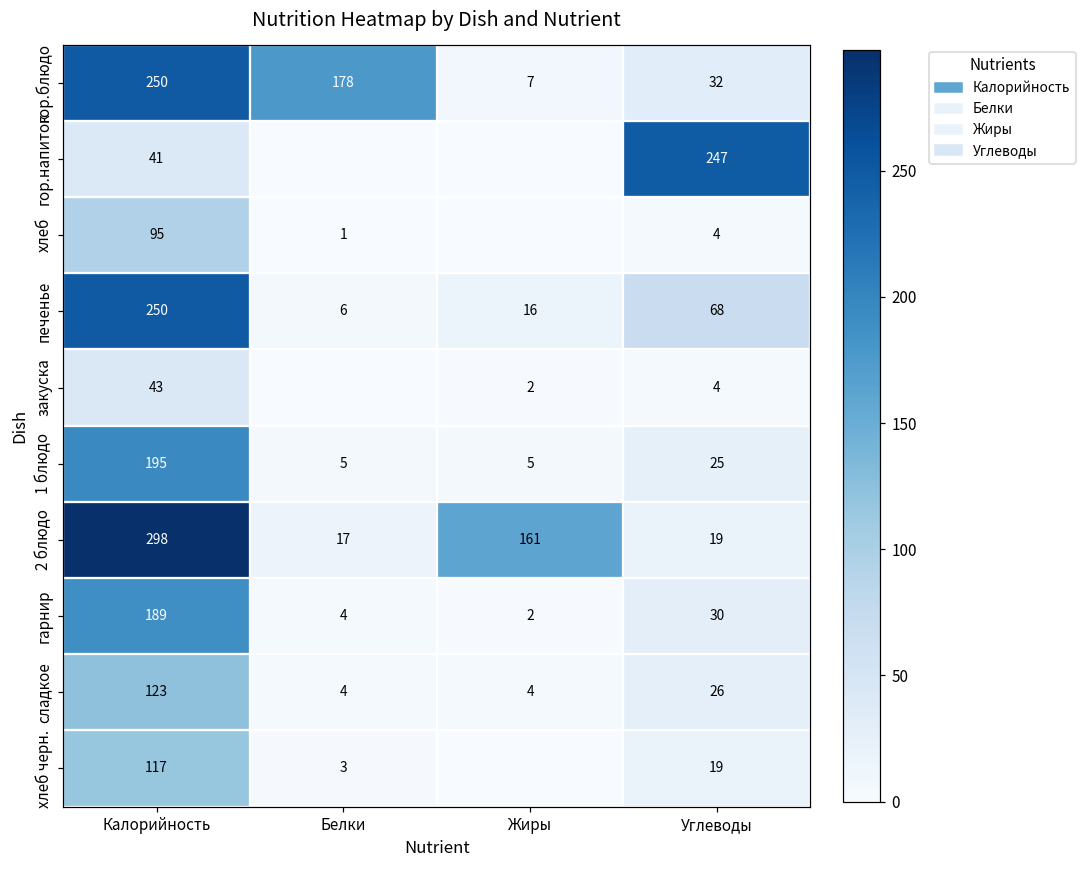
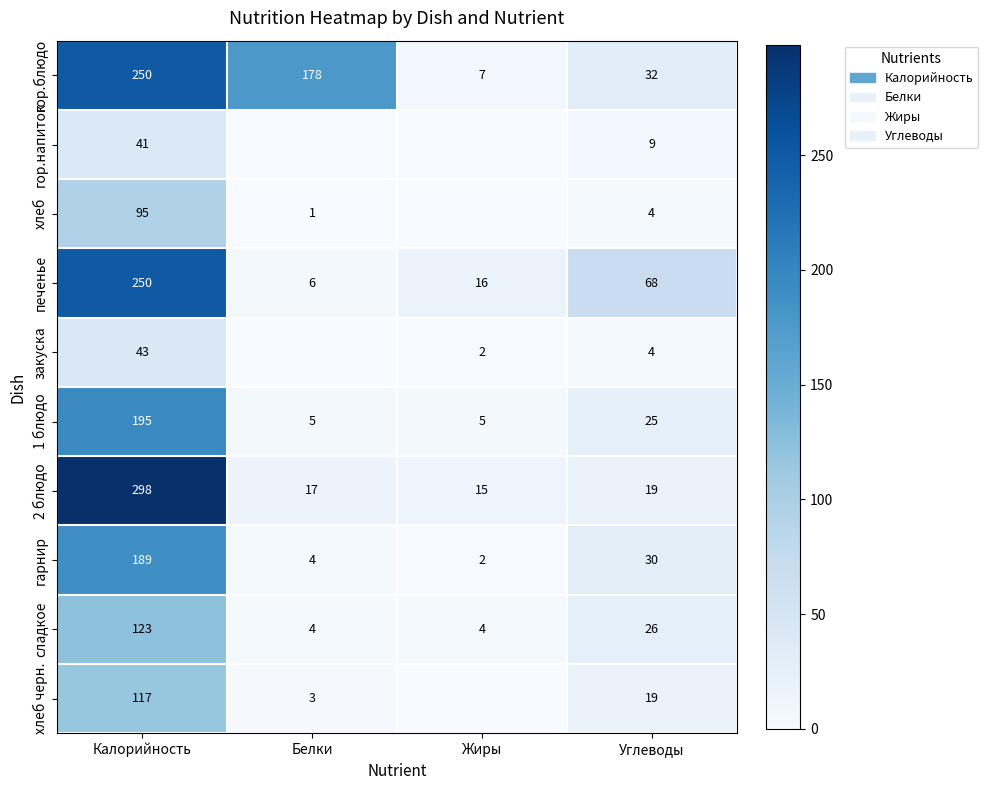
гор.напиток, Углеводы: 247 -> 9
2 блюдо, Жиры: 161 -> 15
